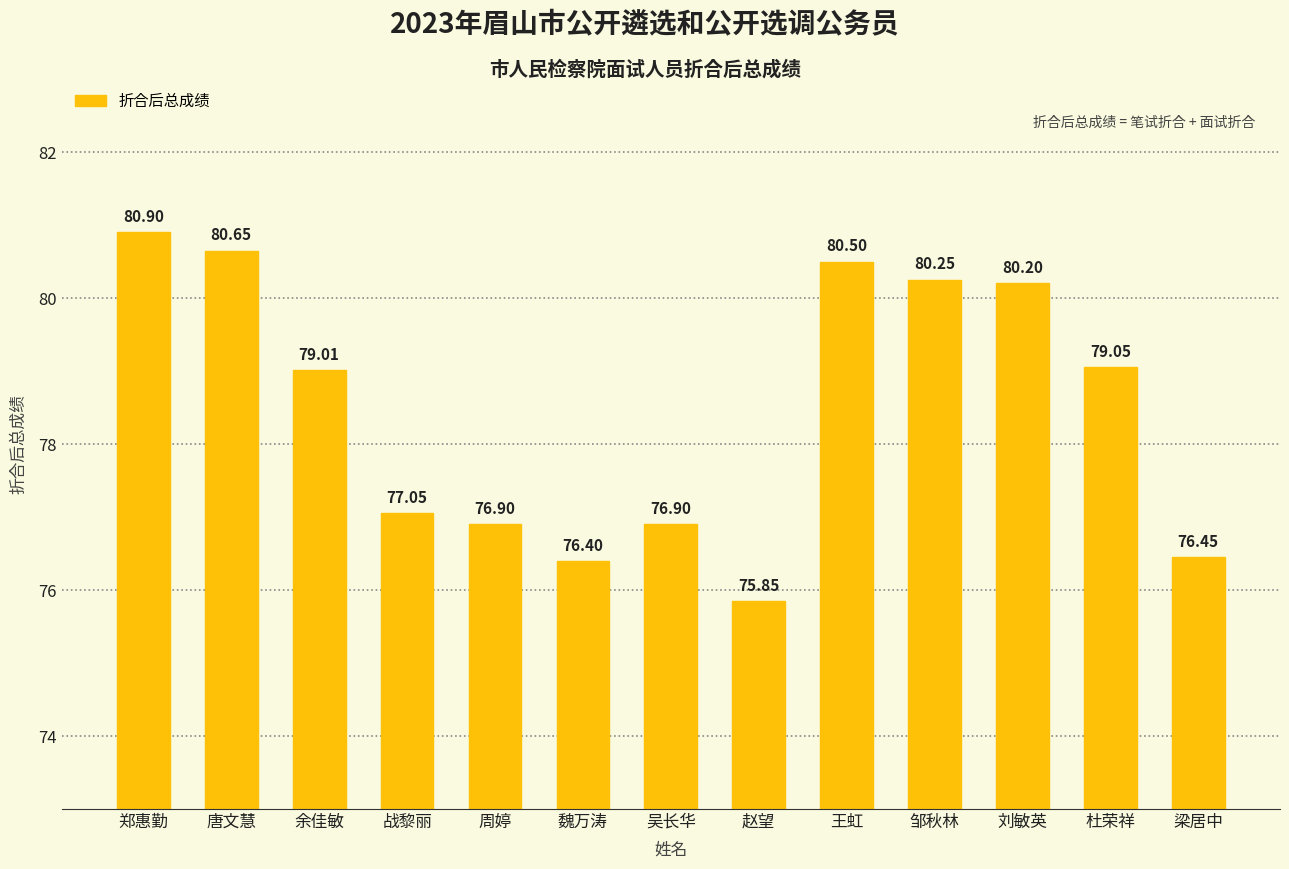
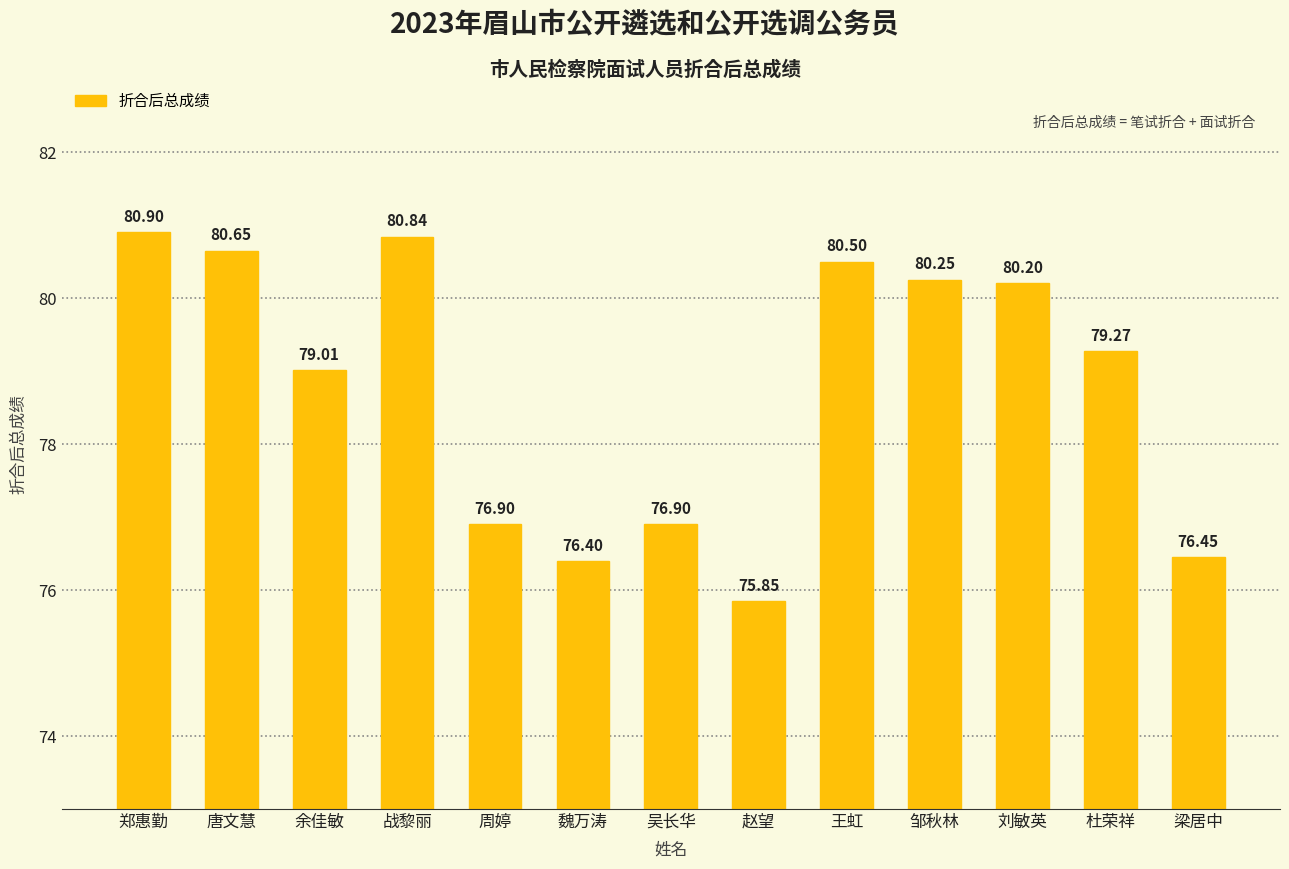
战黎丽: 77.05 -> 80.84
杜荣祥: 79.05 -> 79.27
